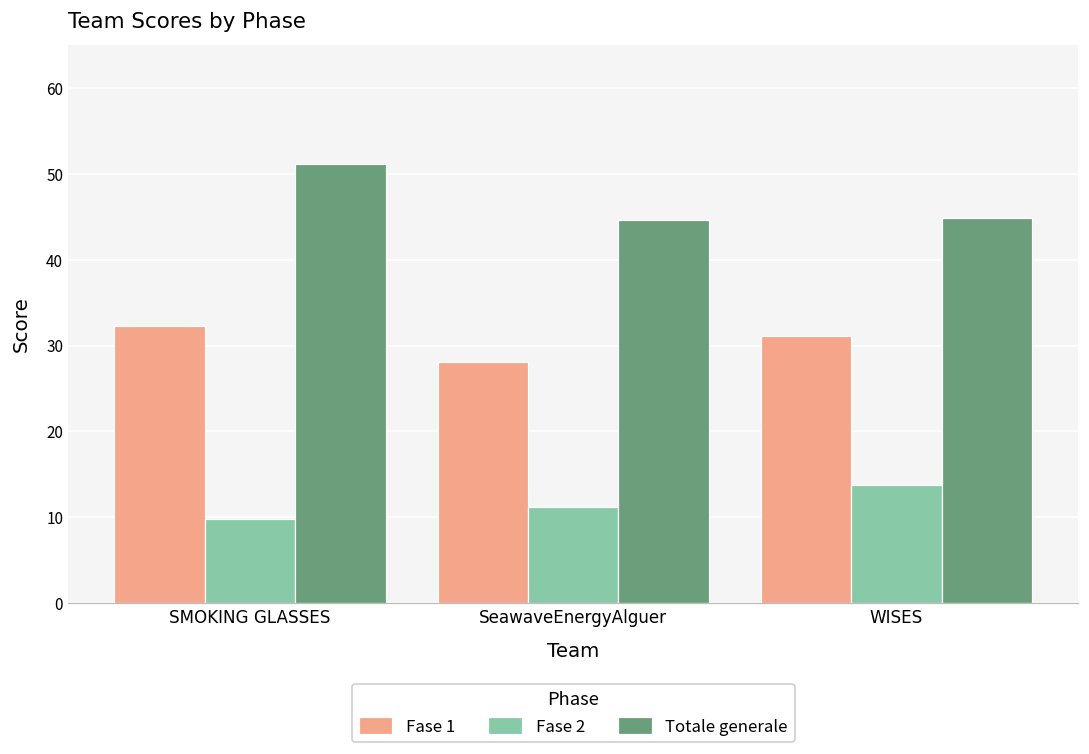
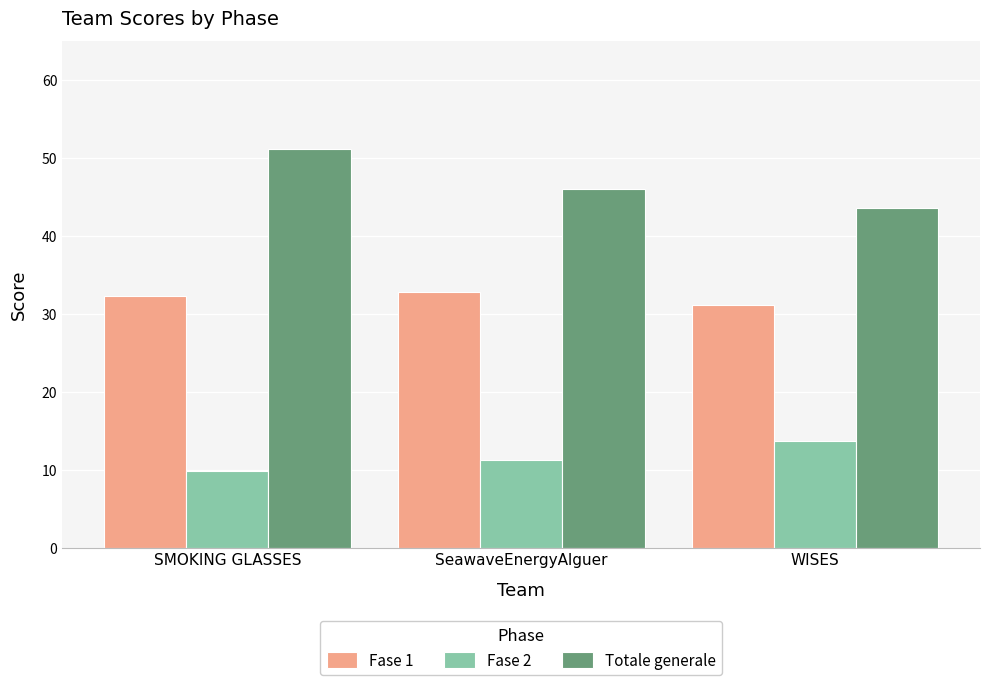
Fase 1, SeawaveEnergyAlguer: 28 -> 33
Totale generale, SeawaveEnergyAlguer: 45 -> 46
Totale generale, WISES: 45 -> 44
